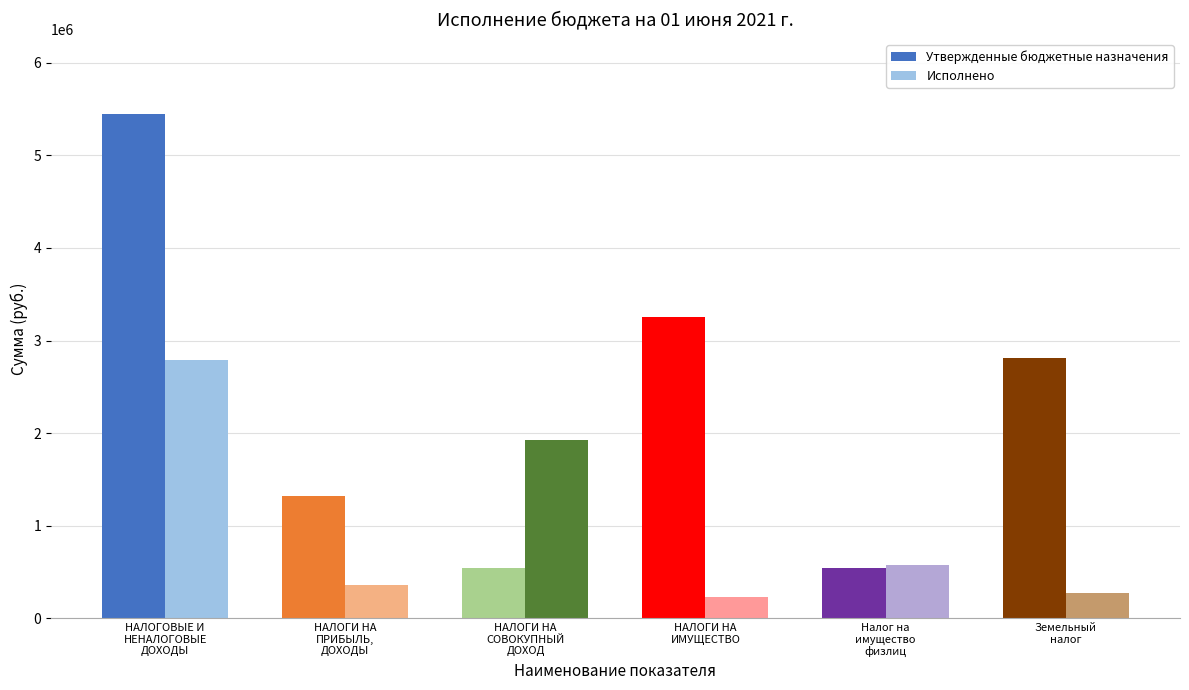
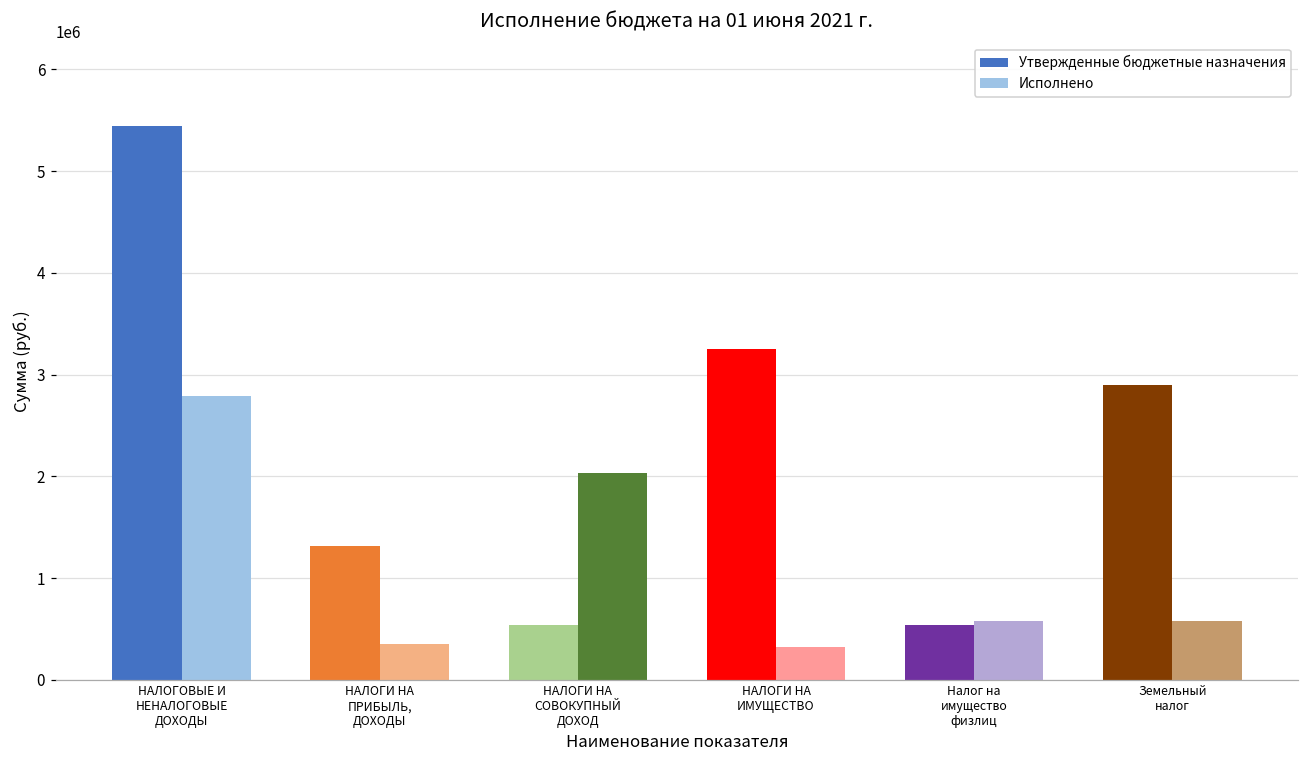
Исполнено, НАЛОГИ НА СОВОКУПНЫЙ ДОХОД: 1900000 -> 2000000
Исполнено, НАЛОГИ НА ИМУЩЕСТВО: 200000 -> 300000
Утвержденные бюджетные назначения, Земельный налог: 2800000 -> 2900000
Исполнено, Земельный налог: 300000 -> 600000
